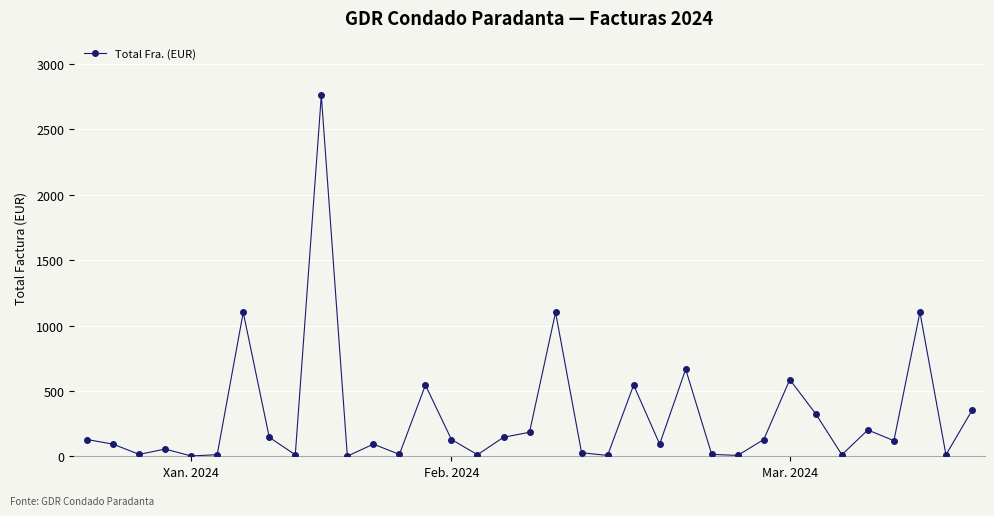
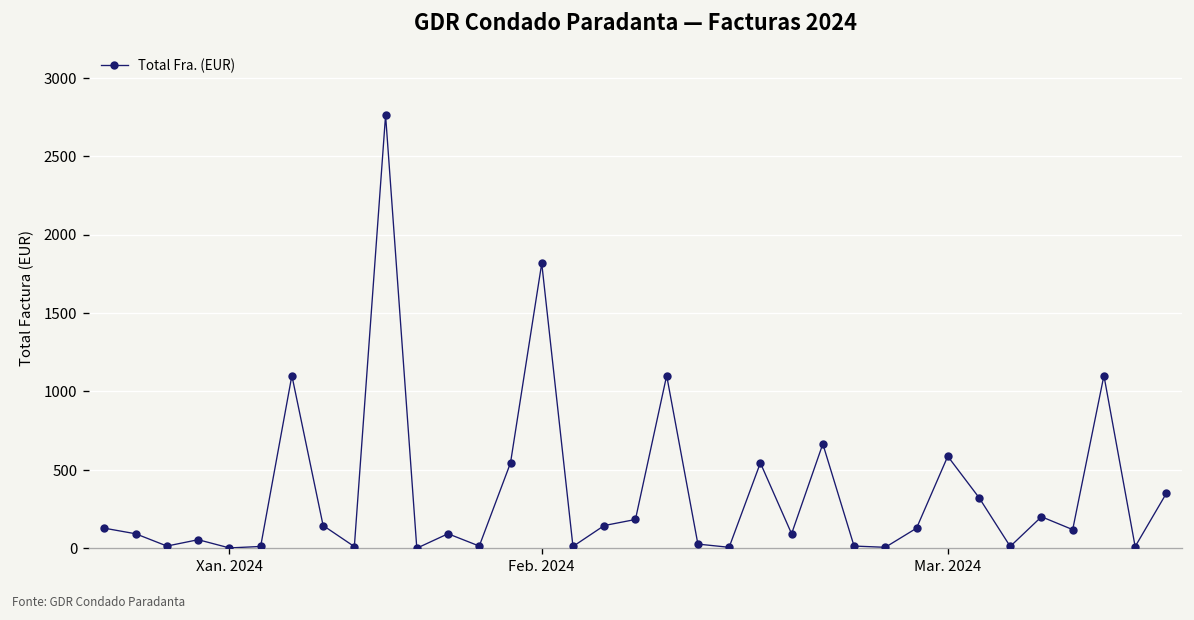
Feb. 2024: 130 -> 1820
